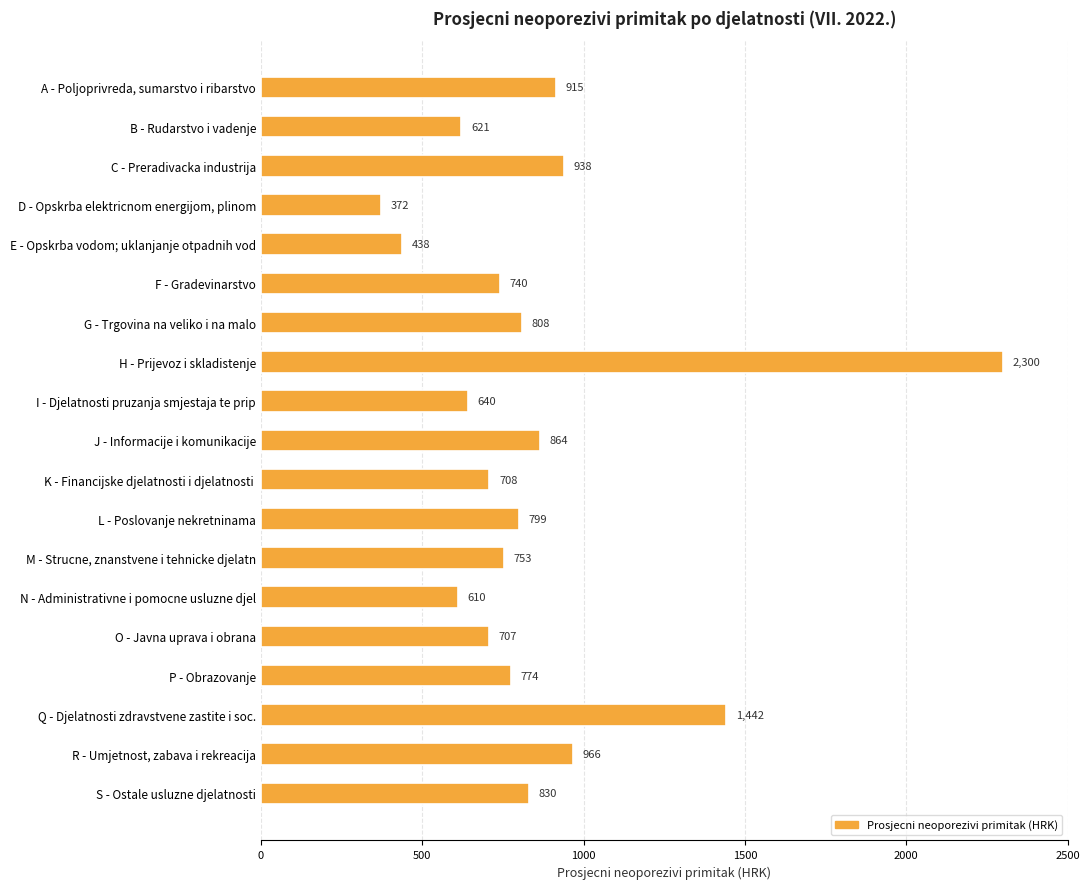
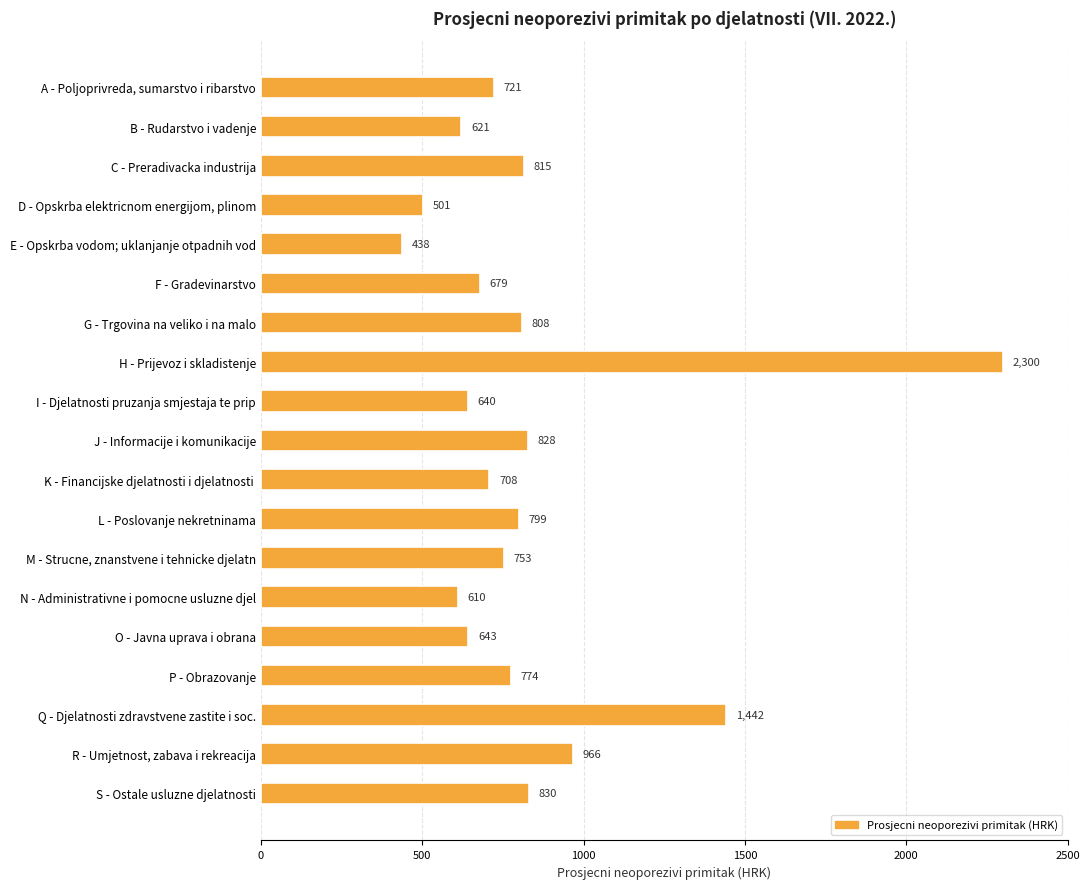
A - Poljoprivreda, sumarstvo i ribarstvo: 915 -> 721
C - Preradivacka industrija: 938 -> 815
D - Opskrba elektricnom energijom, plinom: 372 -> 501
F - Gradevinarstvo: 740 -> 679
J - Informacije i komunikacije: 864 -> 828
O - Javna uprava i obrana: 707 -> 643
